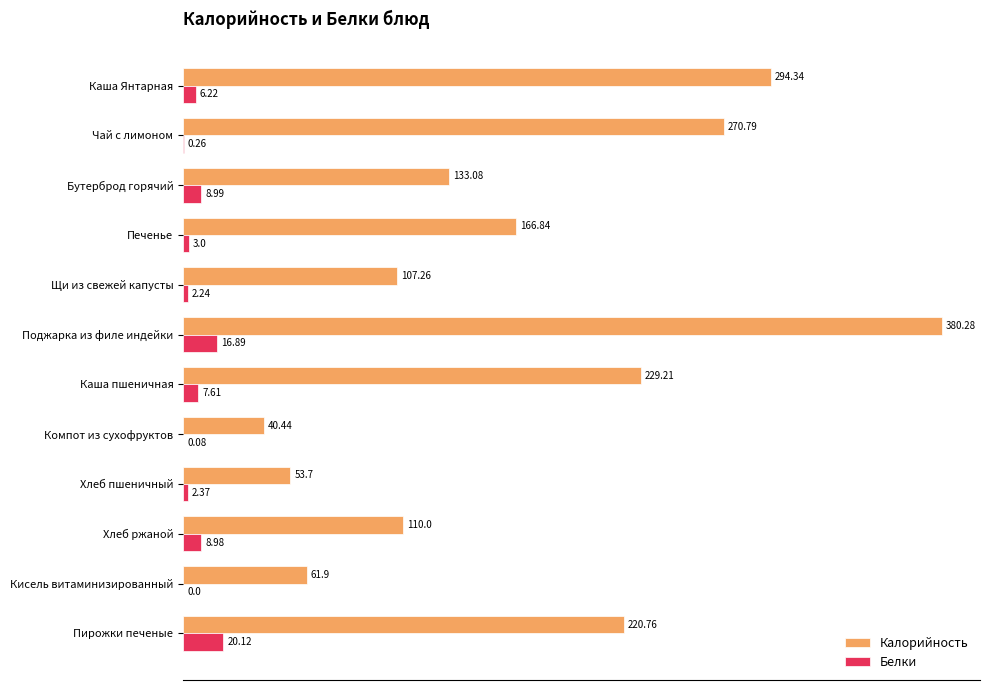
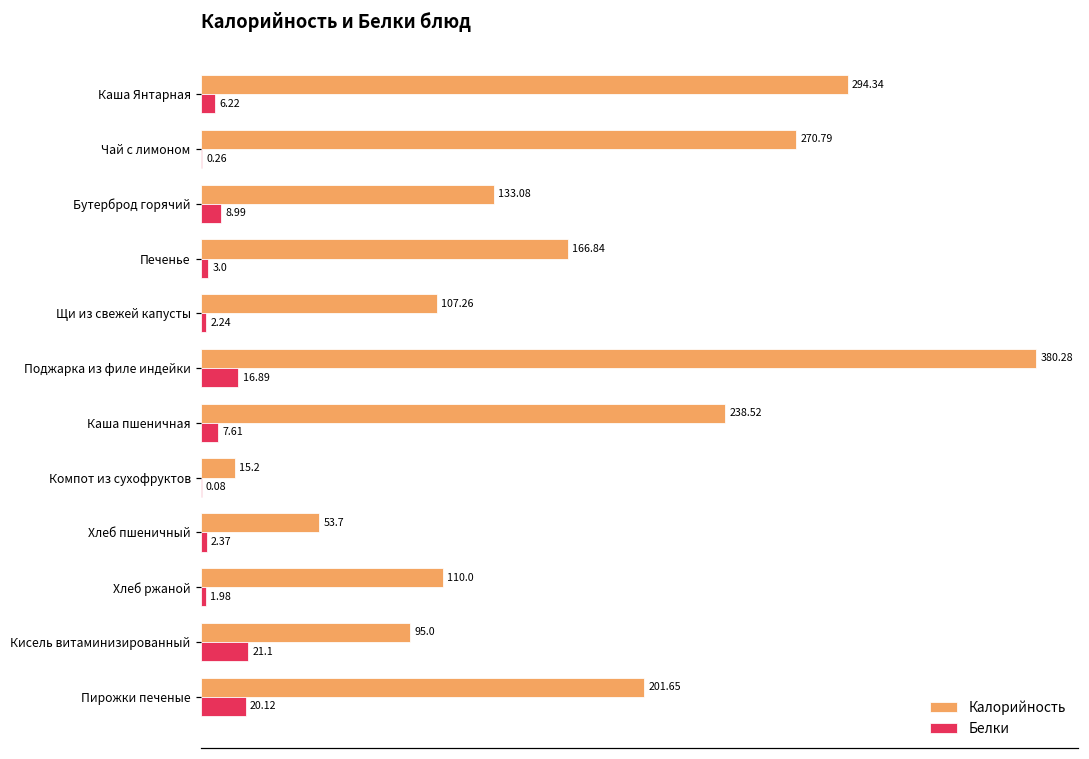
Калорийность, Каша пшеничная: 229.21 -> 238.52
Калорийность, Компот из сухофруктов: 40.44 -> 15.2
Белки, Хлеб ржаной: 8.98 -> 1.98
Калорийность, Кисель витаминизированный: 61.9 -> 95.0
Белки, Кисель витаминизированный: 0.0 -> 21.1
Калорийность, Пирожки печеные: 220.76 -> 201.65
